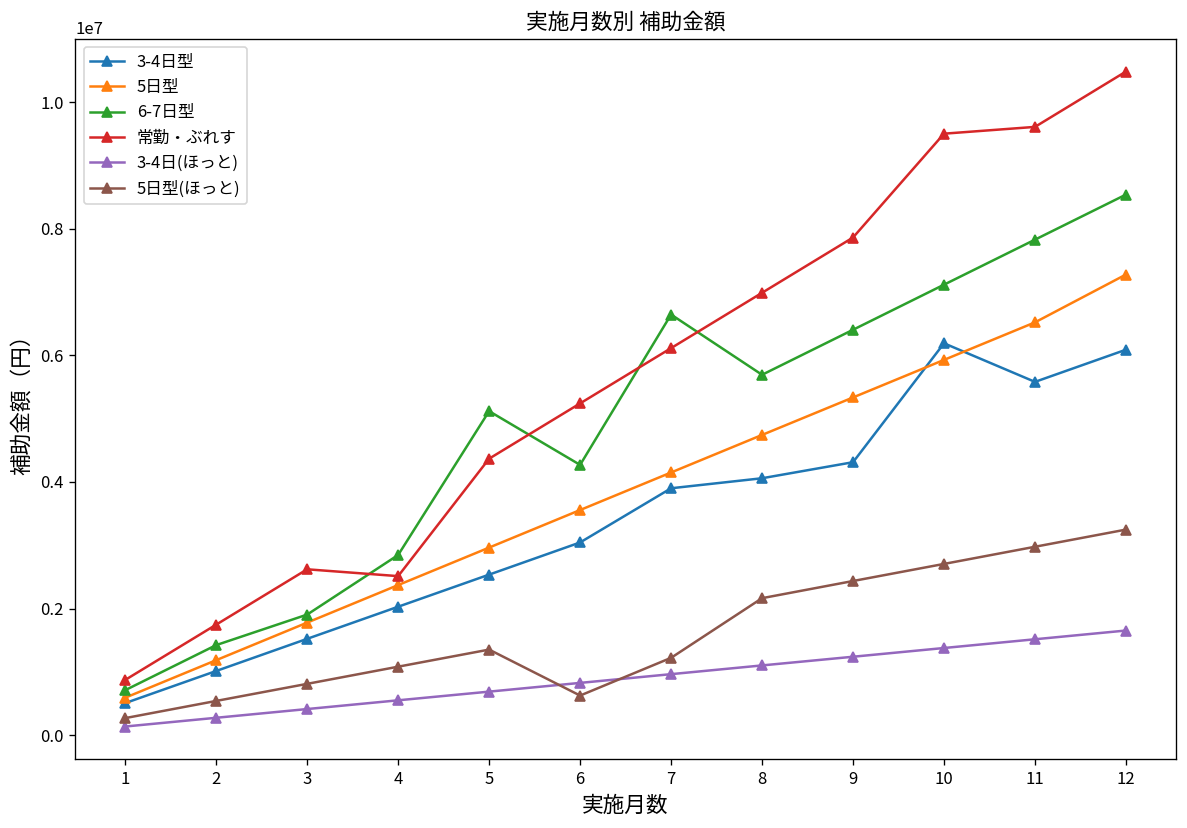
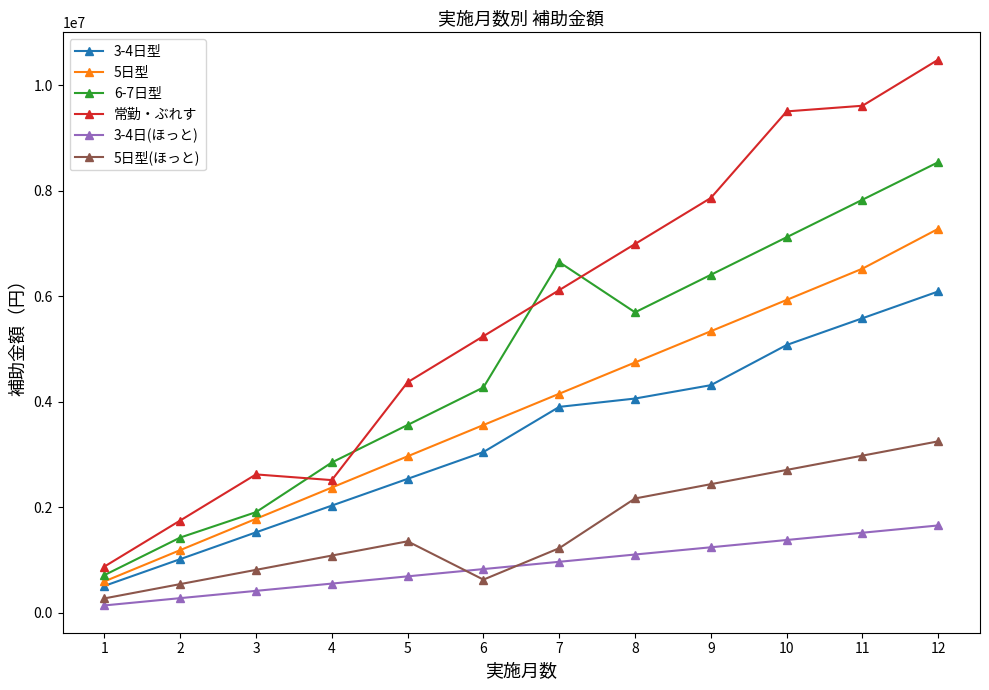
6-7日型, 5: 5100000 -> 3600000
3-4日型, 10: 6200000 -> 5100000
